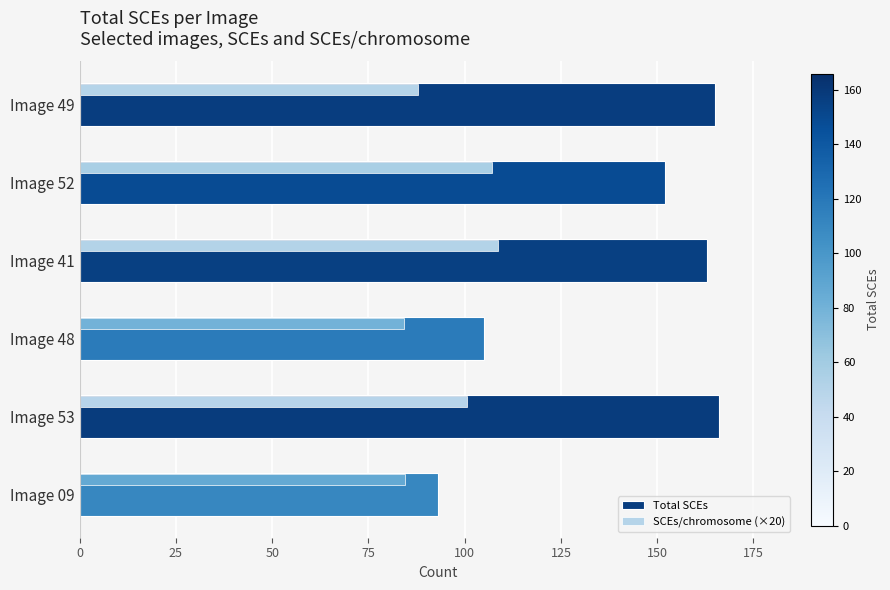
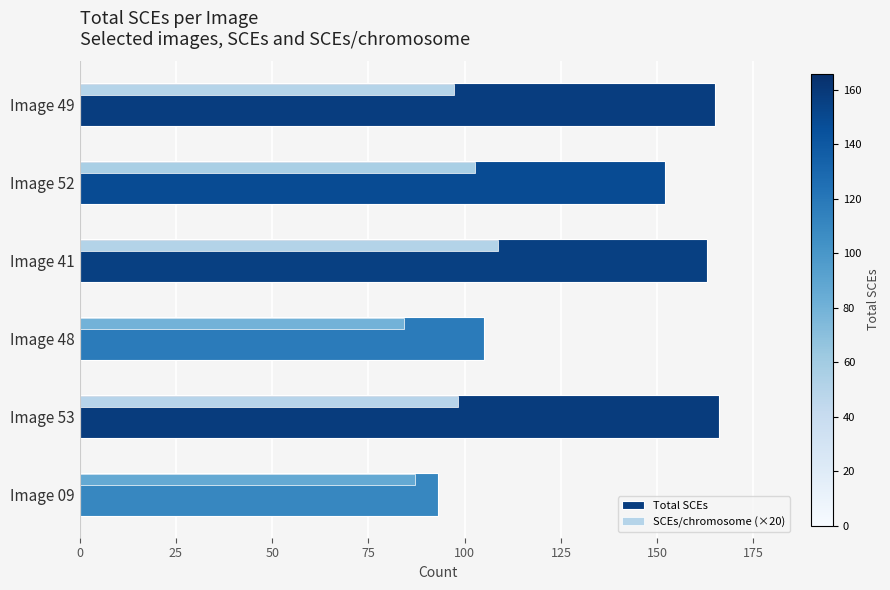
SCEs/chromosome (×20), Image 49: 88 -> 97
SCEs/chromosome (×20), Image 52: 107 -> 103
SCEs/chromosome (×20), Image 53: 101 -> 98
SCEs/chromosome (×20), Image 09: 85 -> 87
